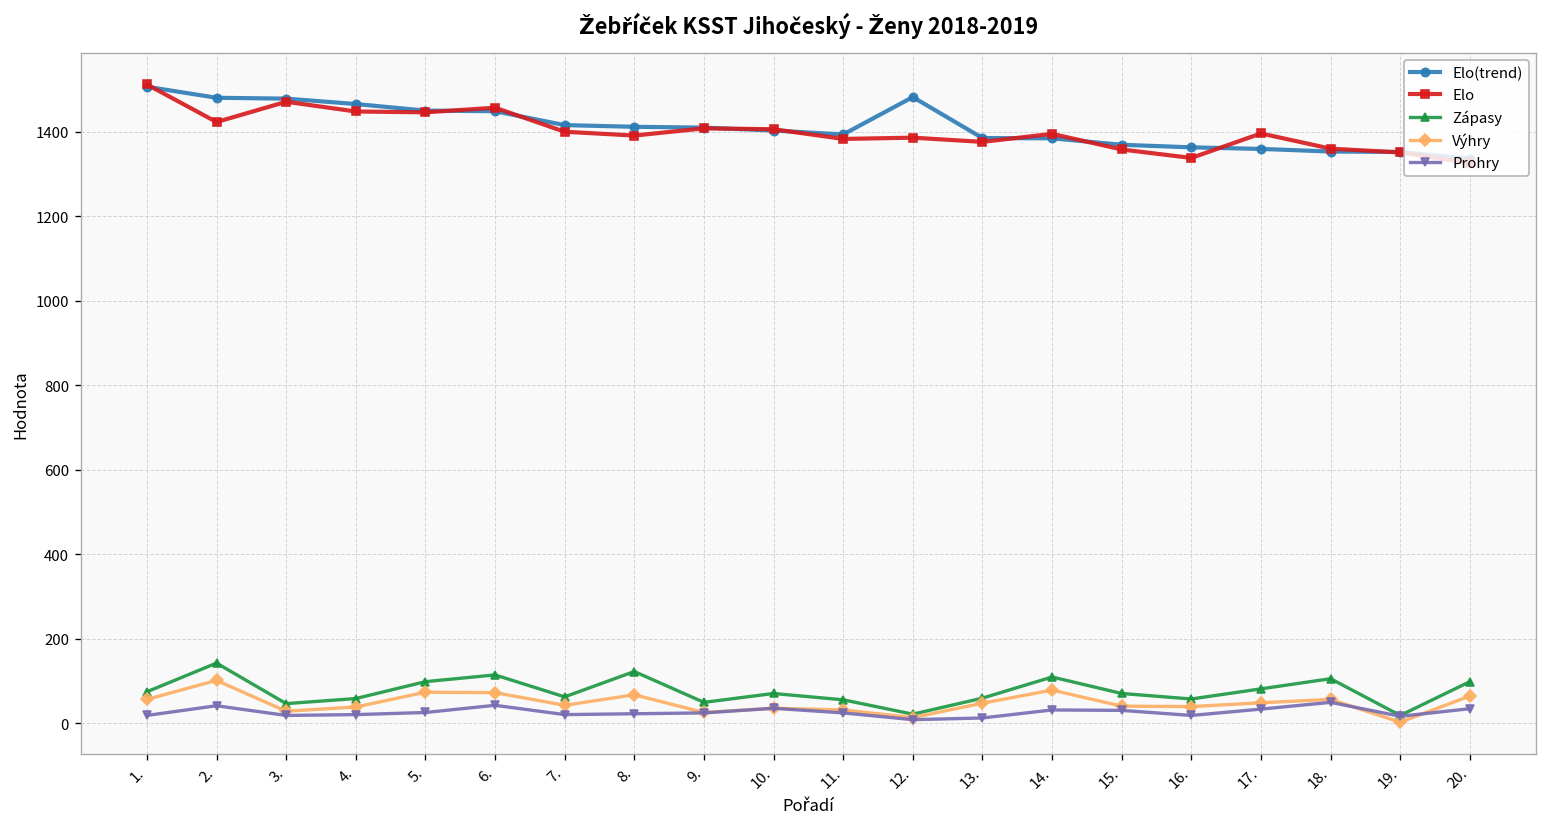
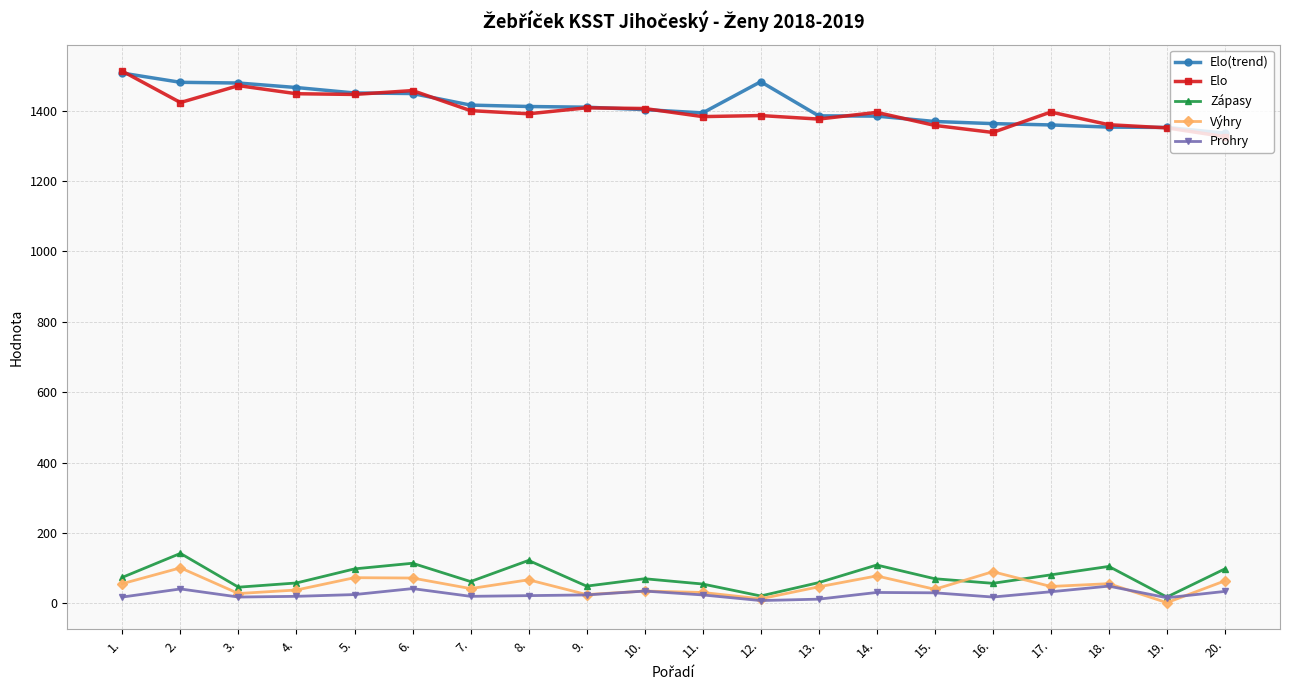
Výhry, 16.: 40 -> 90
